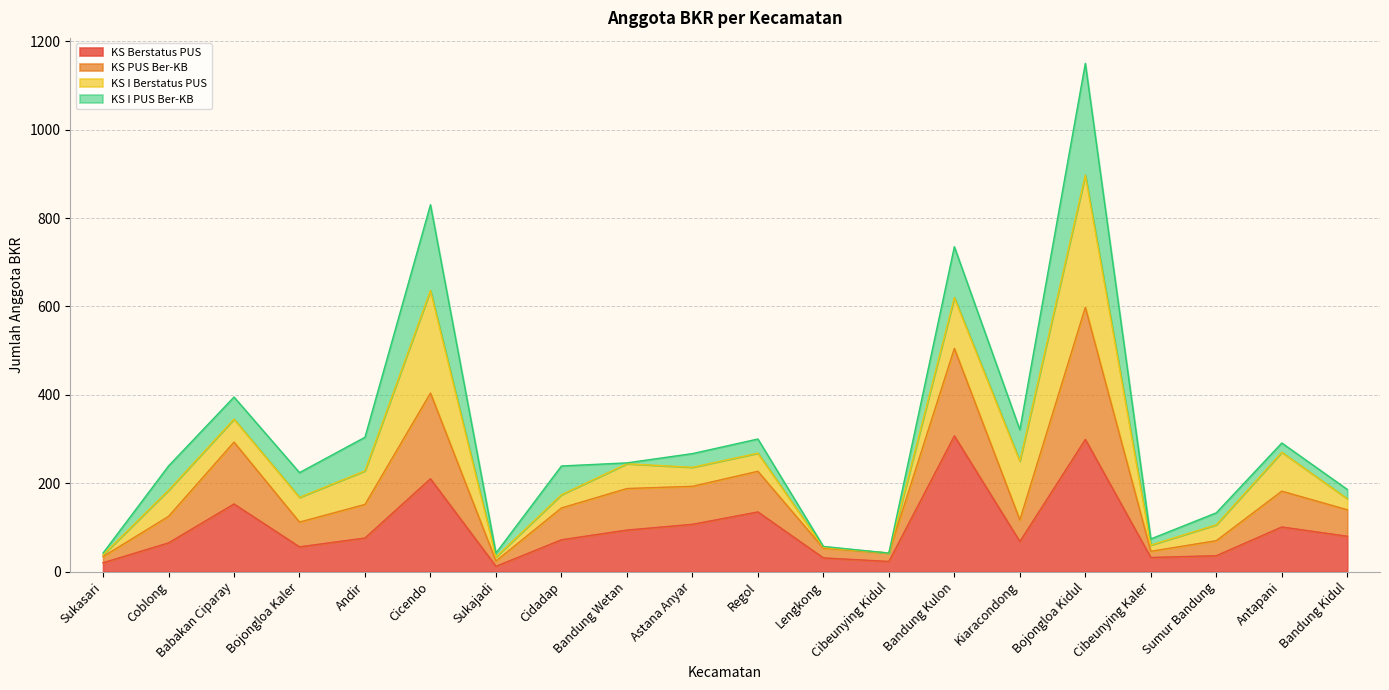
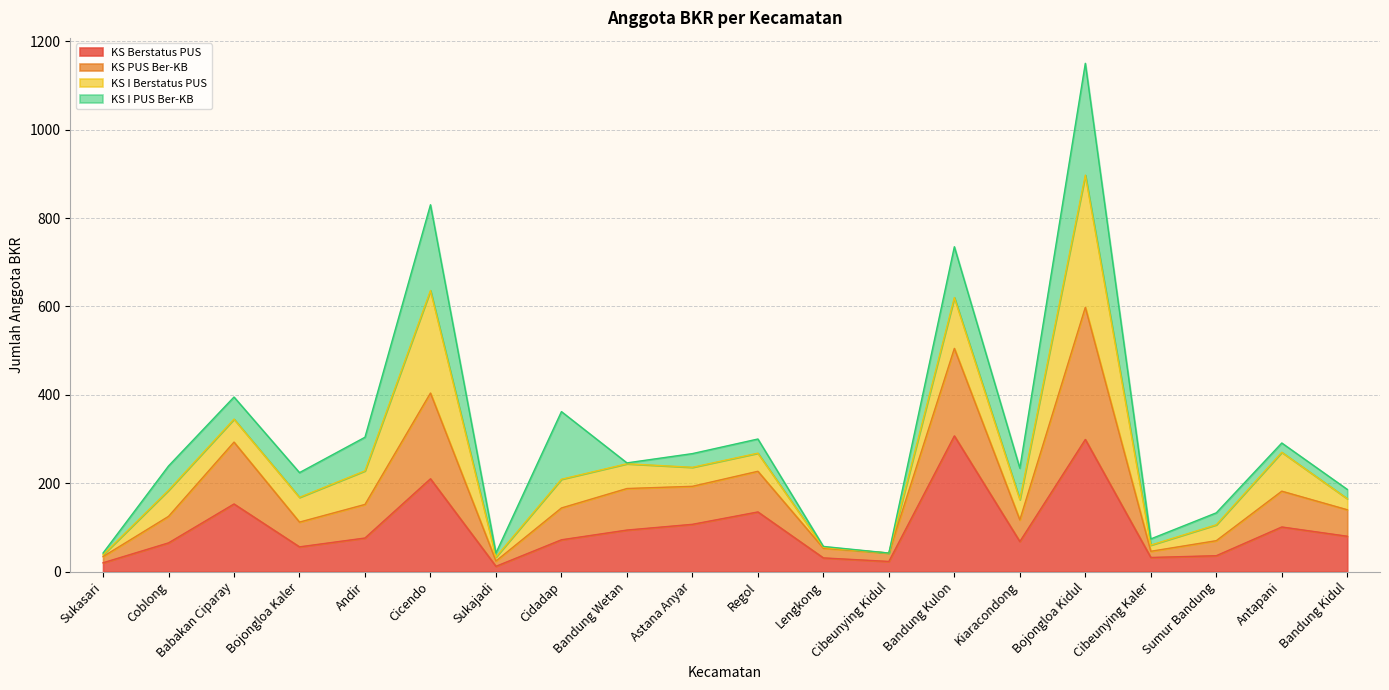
KS I Berstatus PUS, Cidadap: 30 -> 70
KS I PUS Ber-KB, Cidadap: 70 -> 150
KS I Berstatus PUS, Kiaracondong: 130 -> 50
